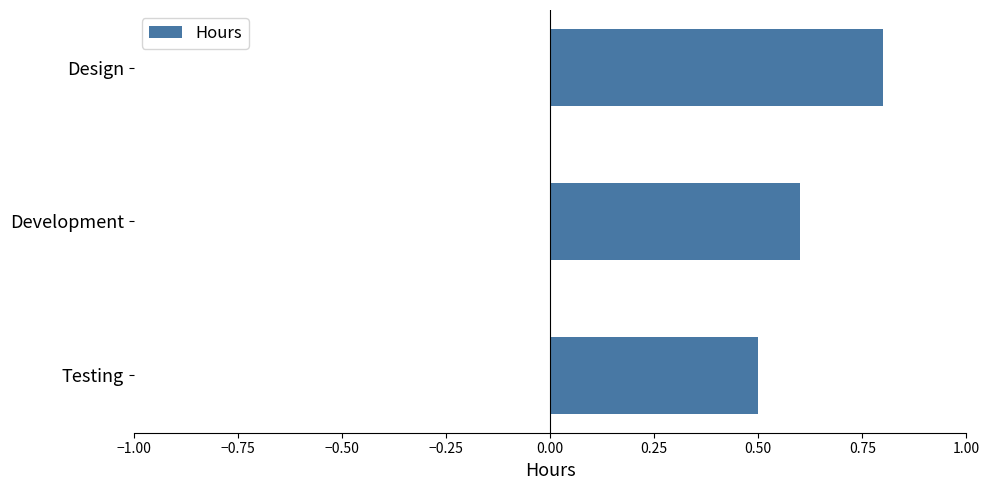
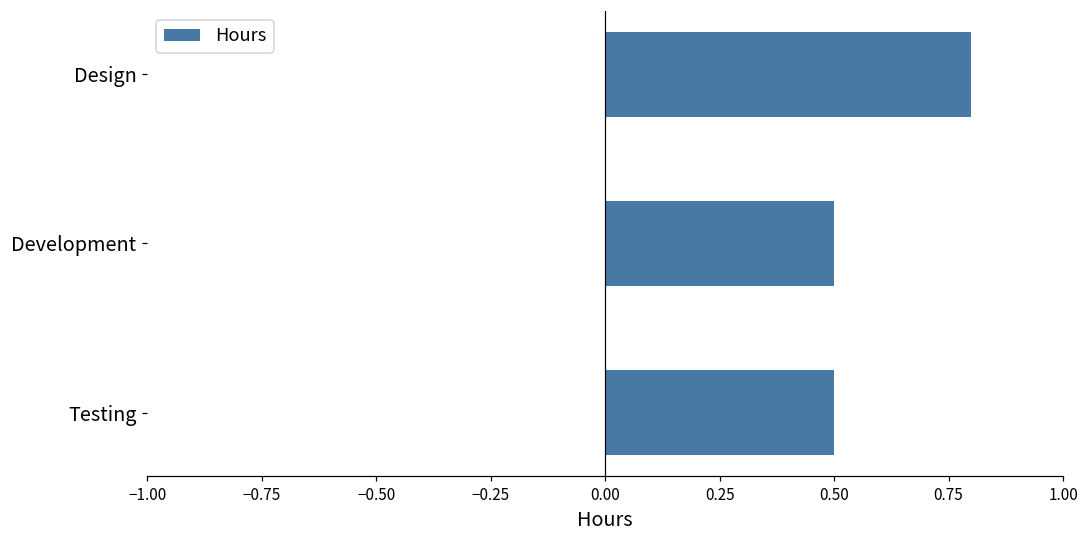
Development: 0.6 -> 0.5
